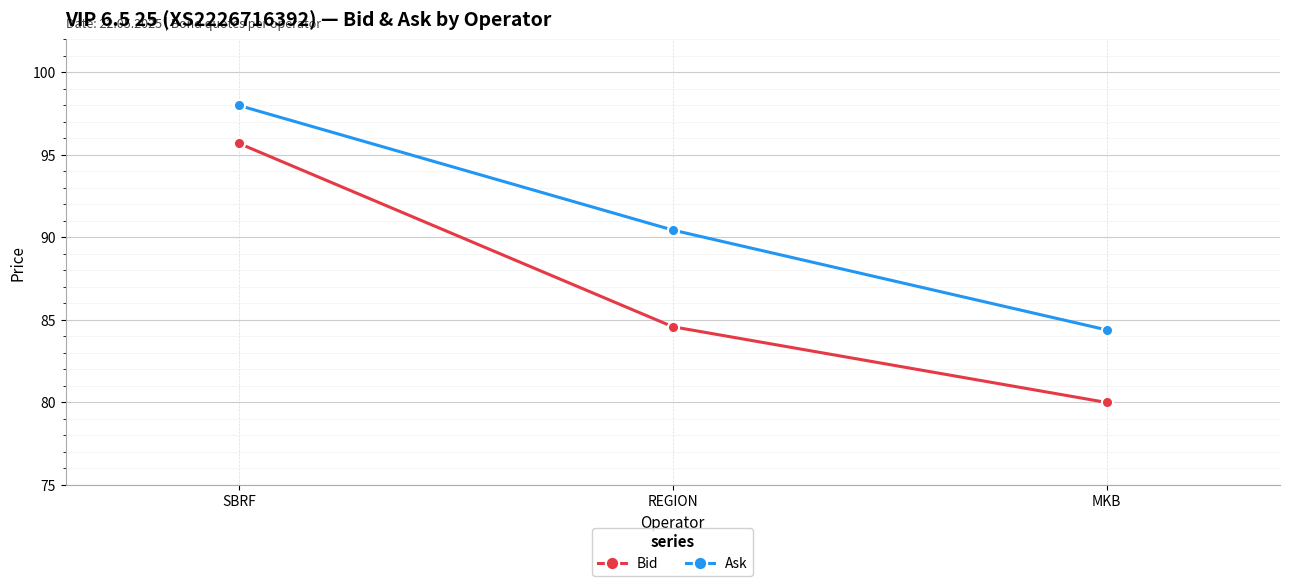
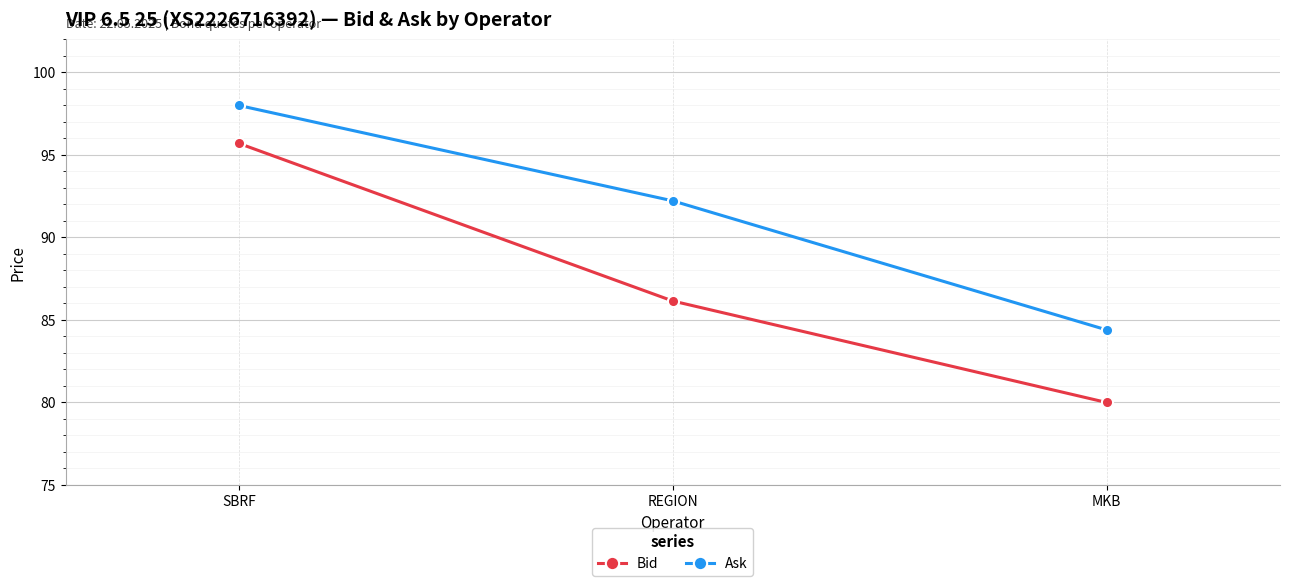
Bid, REGION: 84.6 -> 86.2
Ask, REGION: 90.5 -> 92.2
